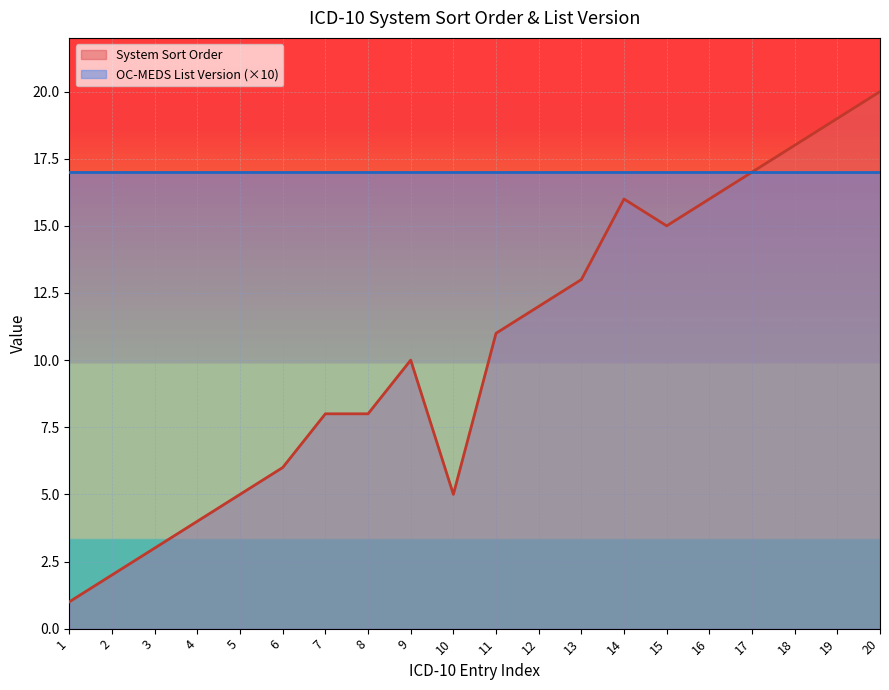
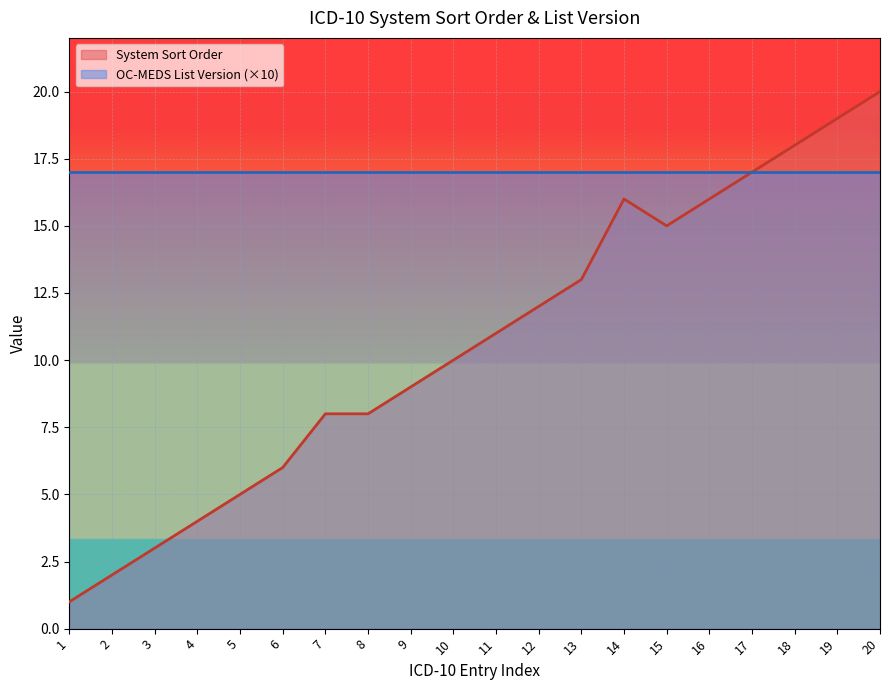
System Sort Order, 9: 10 -> 9
System Sort Order, 10: 5 -> 10
